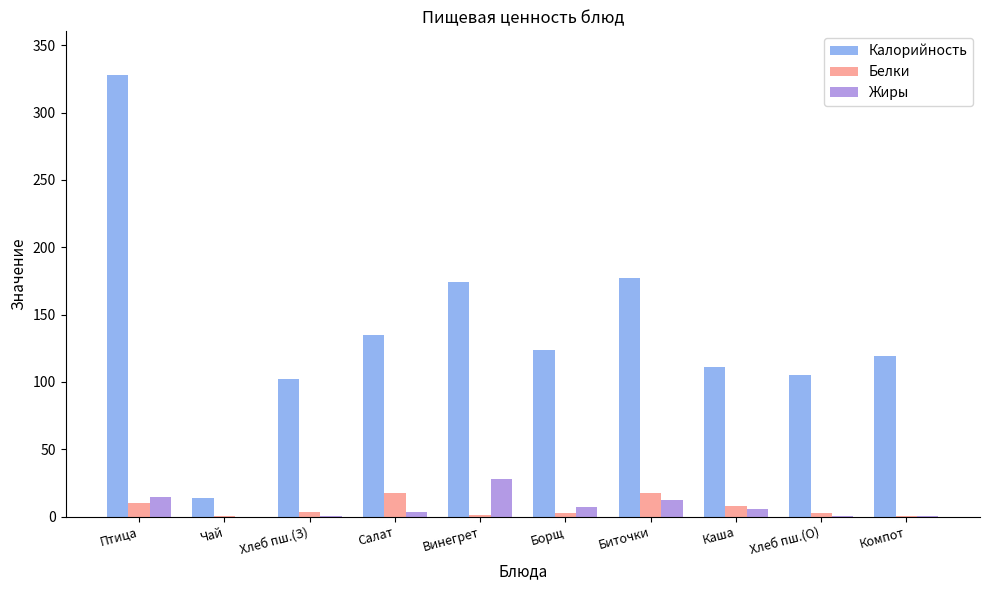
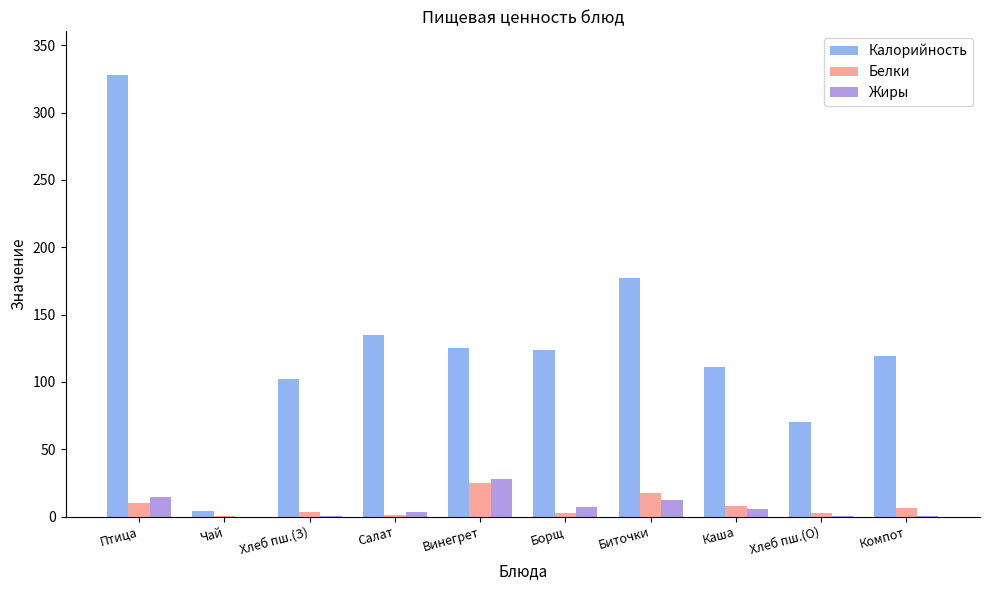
Калорийность, Чай: 14 -> 4
Белки, Салат: 17 -> 1
Калорийность, Винегрет: 174 -> 125
Белки, Винегрет: 1 -> 25
Калорийность, Хлеб пш.(О): 105 -> 70
Белки, Компот: 1 -> 7
